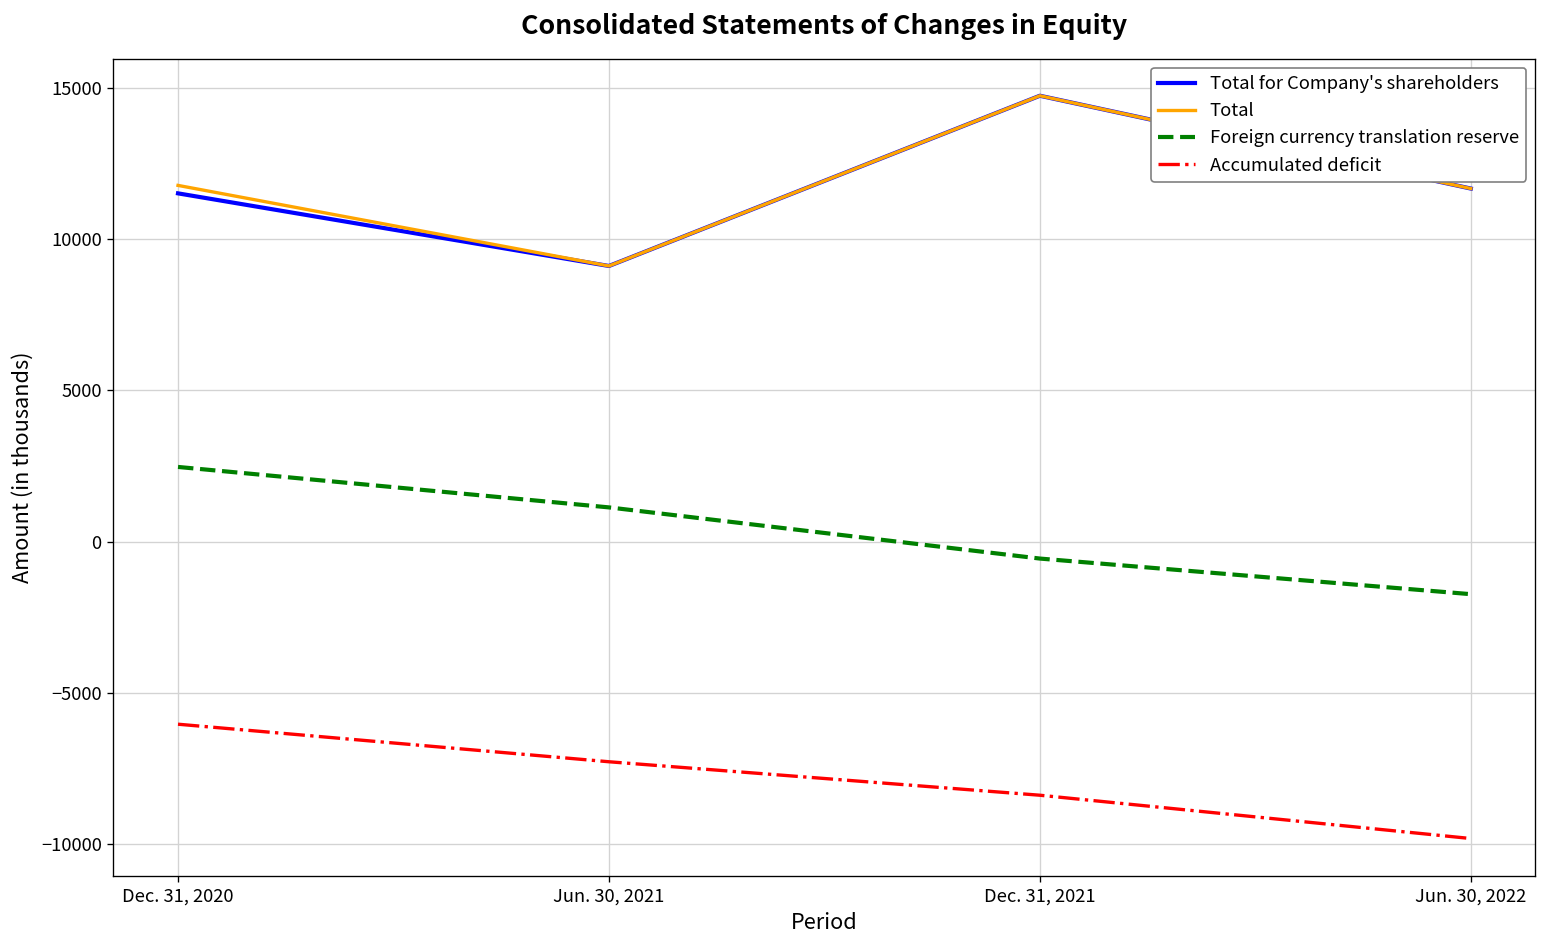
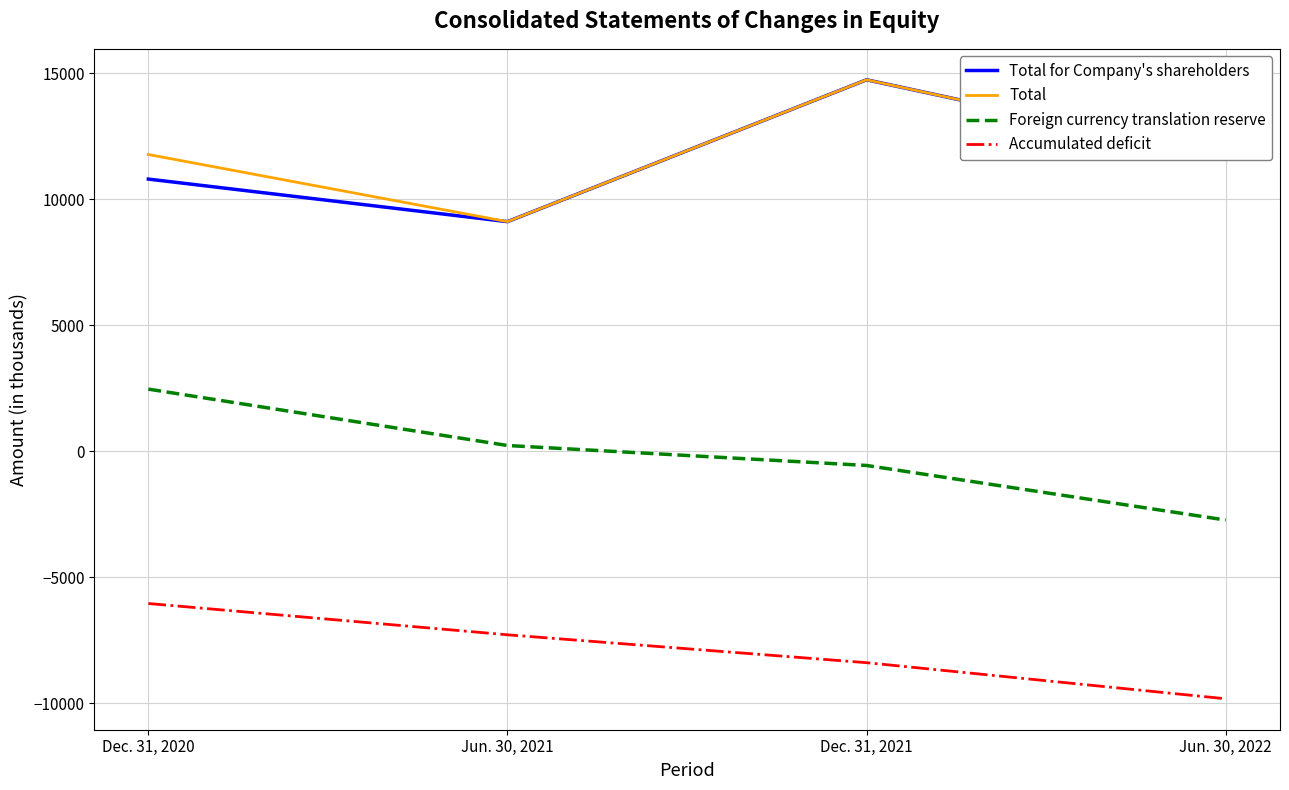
Total for Company's shareholders, Dec. 31, 2020: 11500 -> 10800
Foreign currency translation reserve, Jun. 30, 2021: 1100 -> 200
Foreign currency translation reserve, Jun. 30, 2022: -1700 -> -2700
